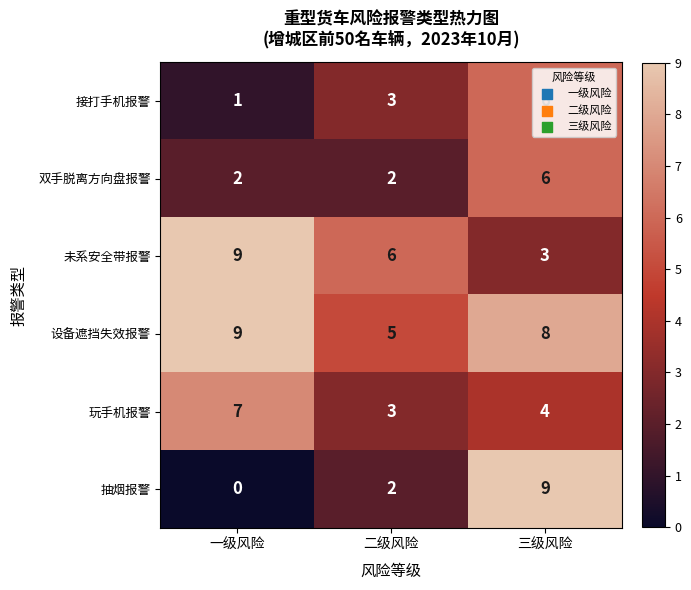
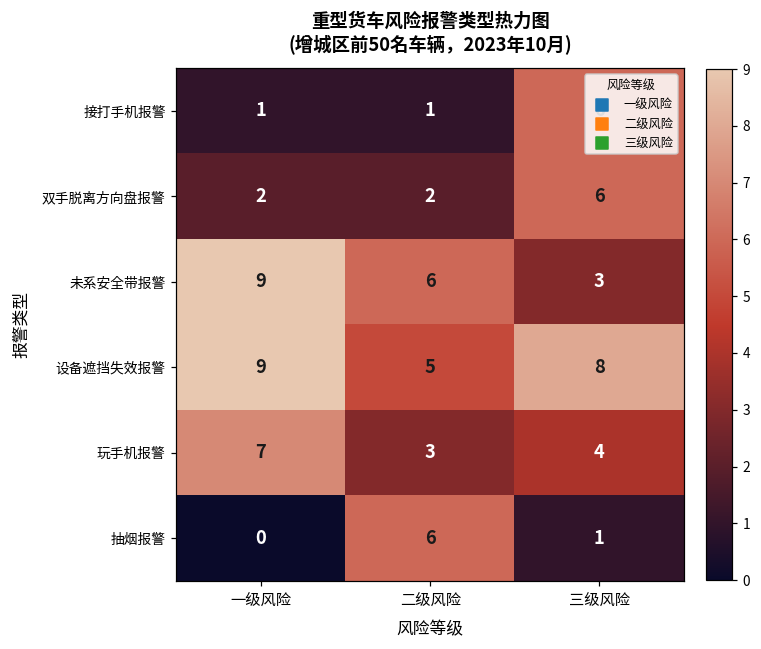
接打手机报警, 二级风险: 3 -> 1
抽烟报警, 二级风险: 2 -> 6
抽烟报警, 三级风险: 9 -> 1
